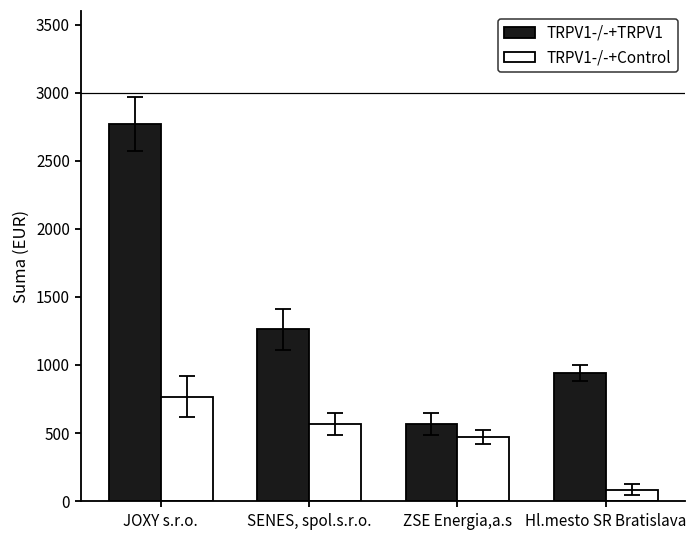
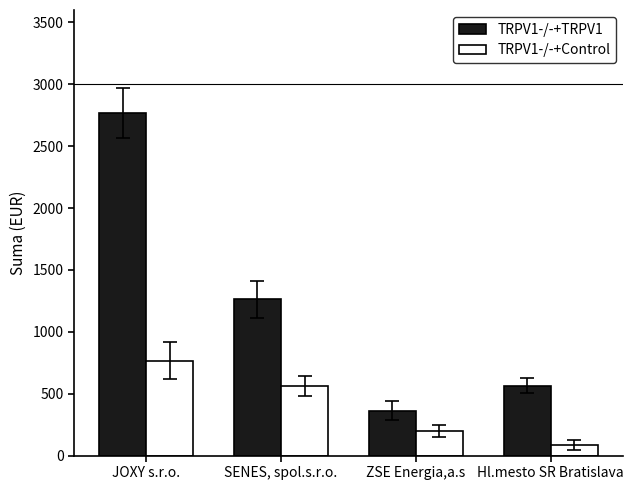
TRPV1-/-+TRPV1, ZSE Energia,a.s: 560 -> 360
TRPV1-/-+Control, ZSE Energia,a.s: 470 -> 200
TRPV1-/-+TRPV1, Hl.mesto SR Bratislava: 940 -> 560
